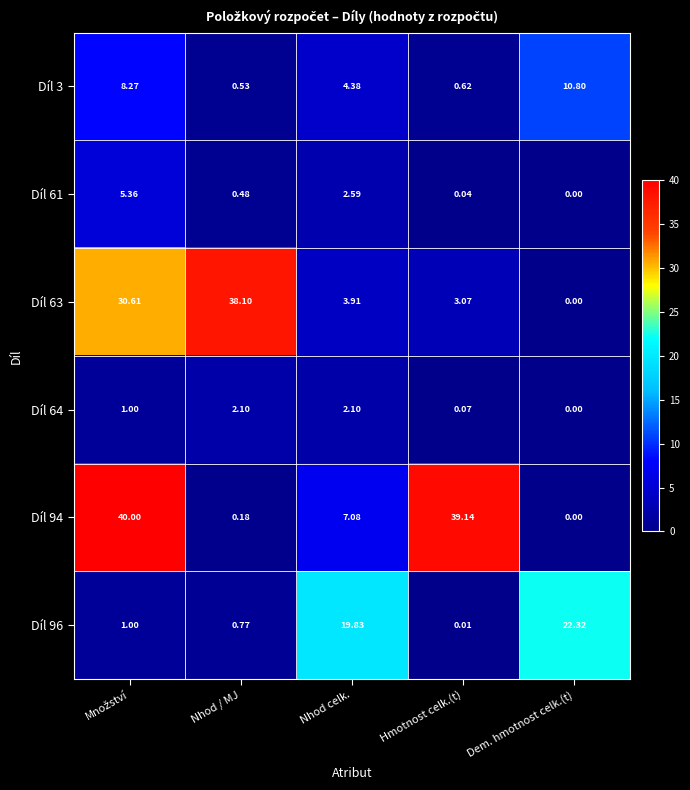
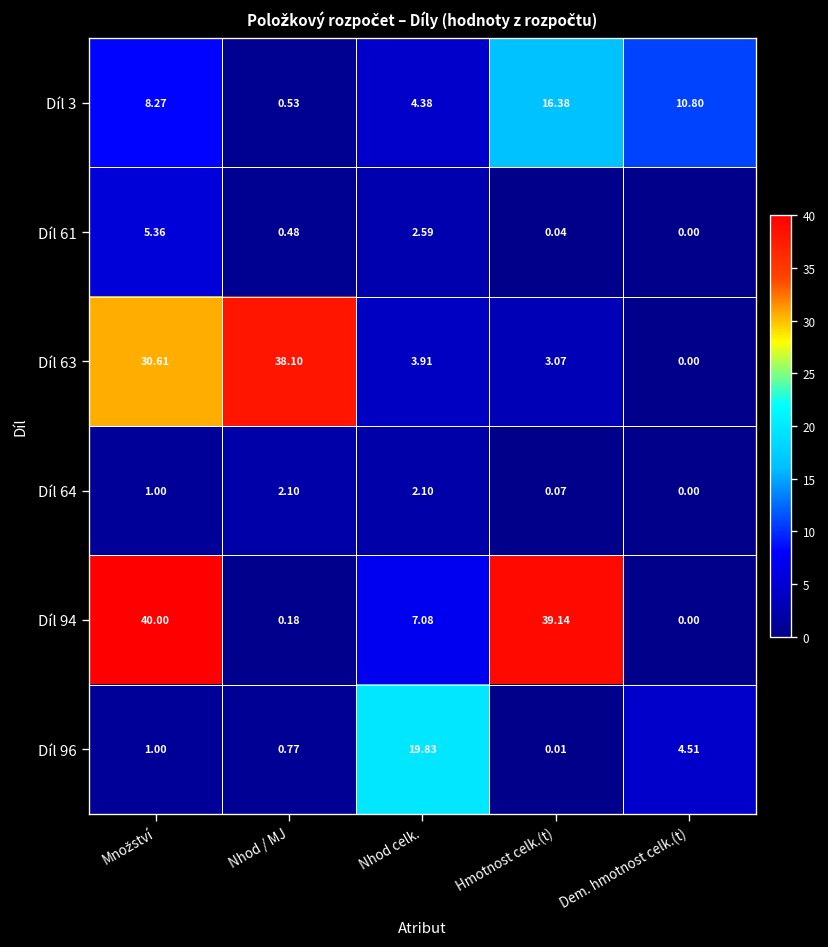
Díl 3, Hmotnost celk.(t): 0.62 -> 16.38
Díl 96, Dem. hmotnost celk.(t): 22.32 -> 4.51
